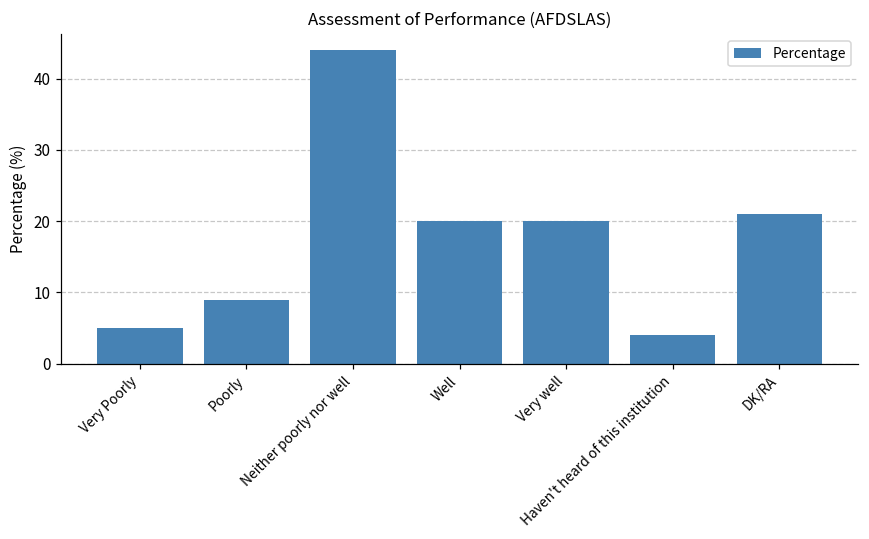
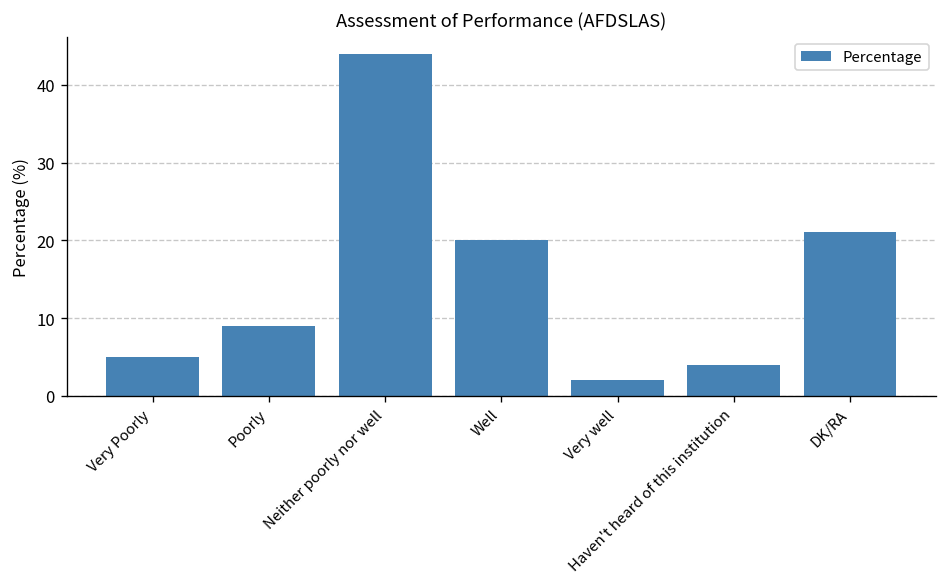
Very well: 20 -> 2
